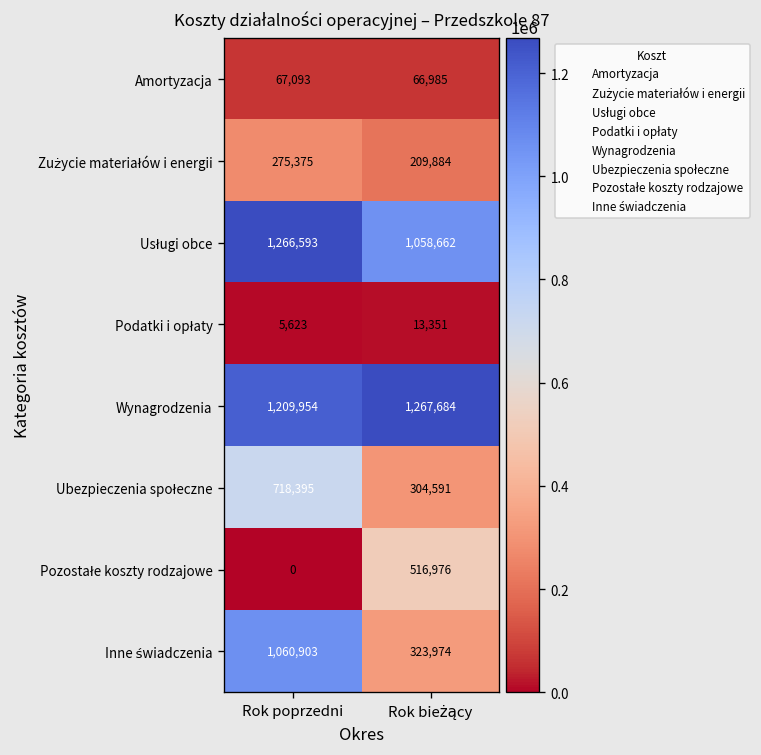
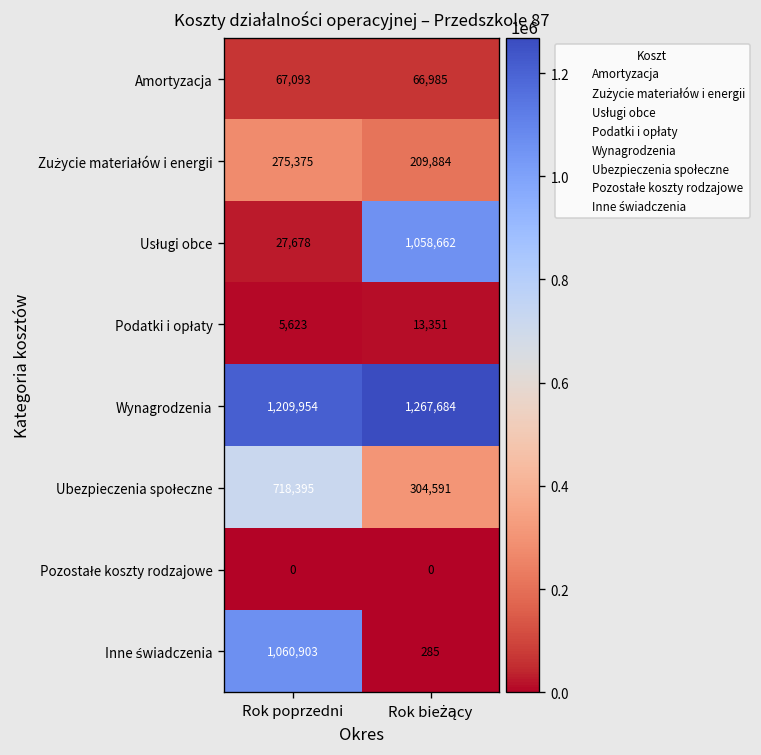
Usługi obce, Rok poprzedni: 1,266,593 -> 27,678
Pozostałe koszty rodzajowe, Rok bieżący: 516,976 -> 0
Inne świadczenia, Rok bieżący: 323,974 -> 285
